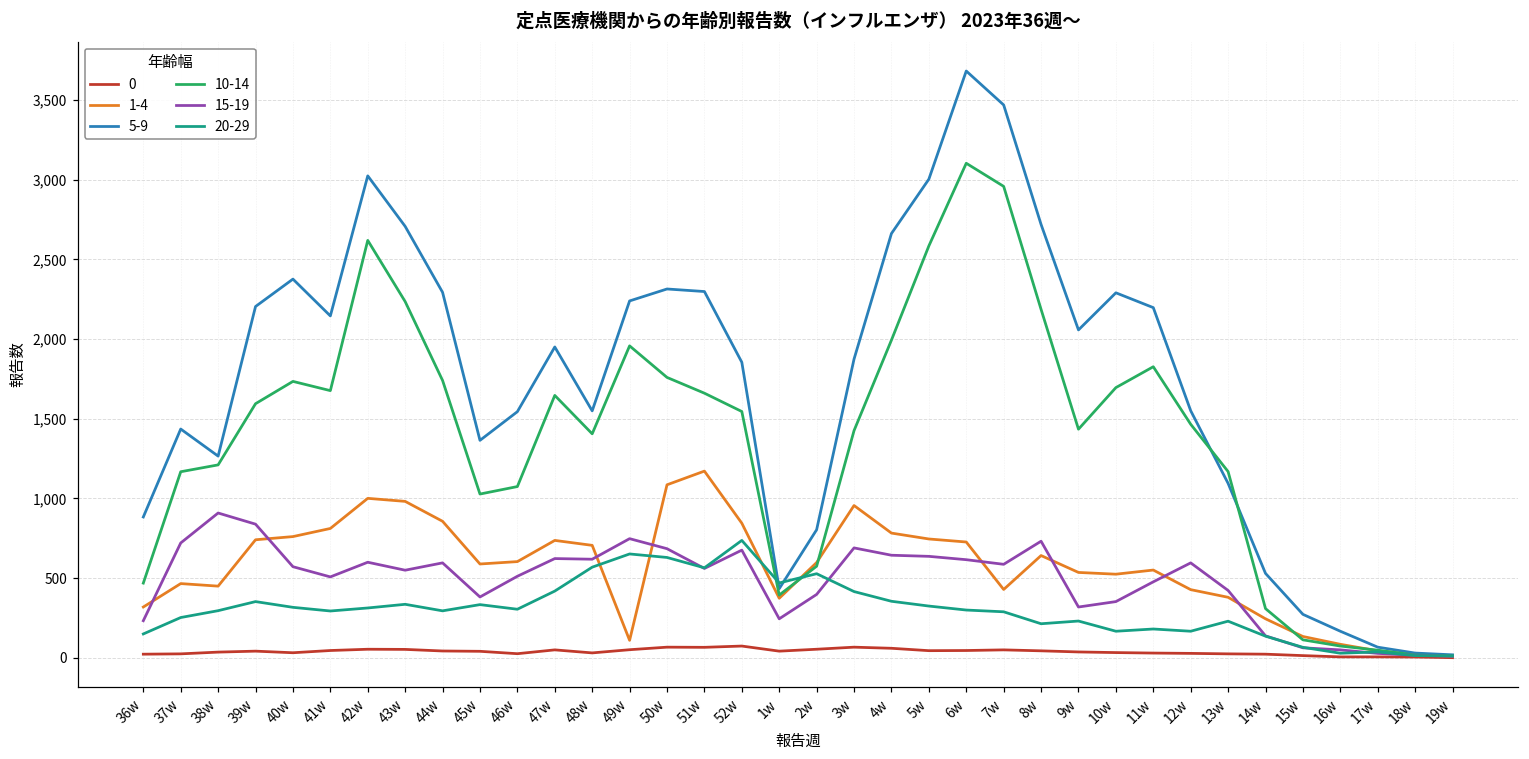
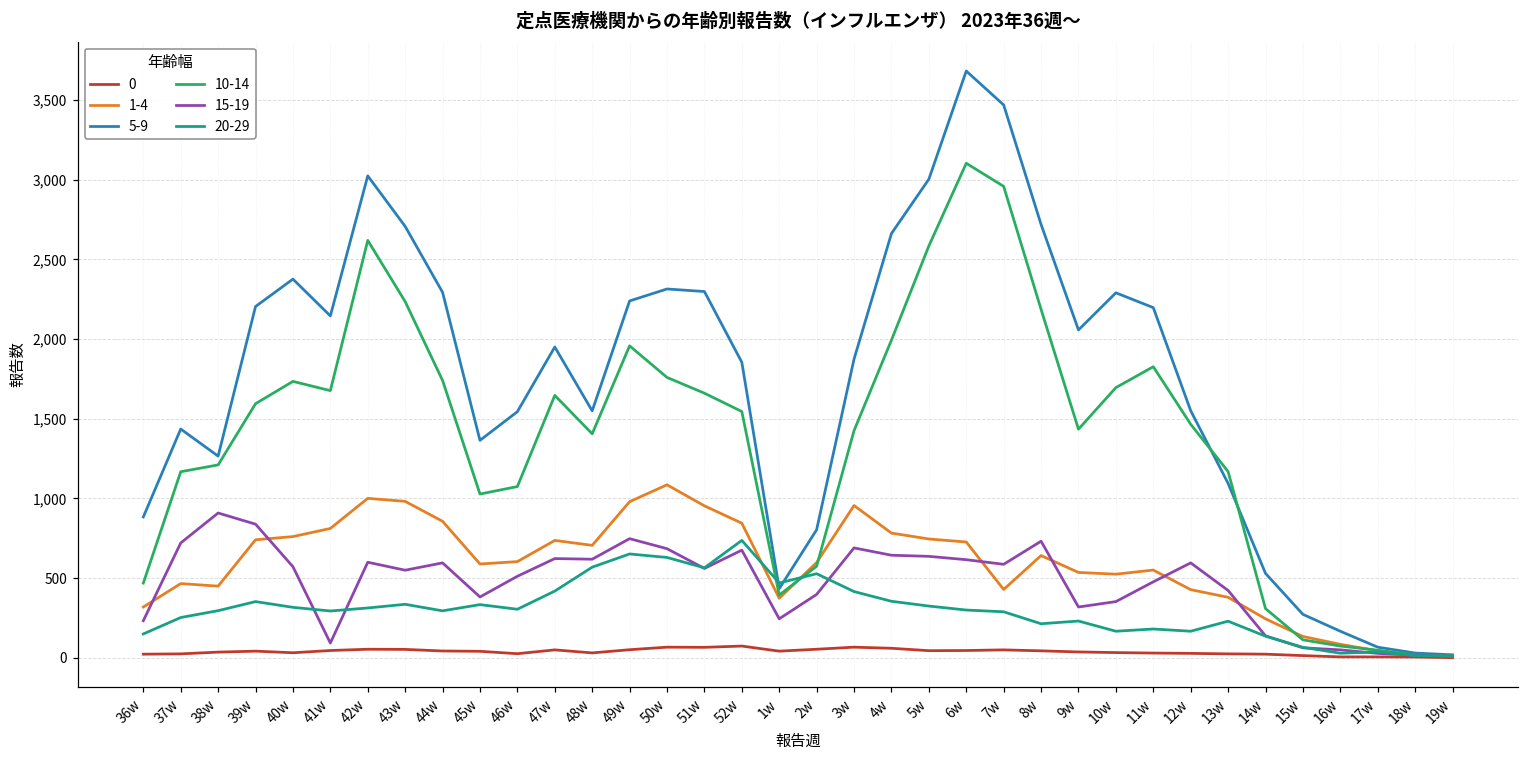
15-19, 41w: 510 -> 90
1-4, 49w: 110 -> 980
1-4, 51w: 1,170 -> 950
